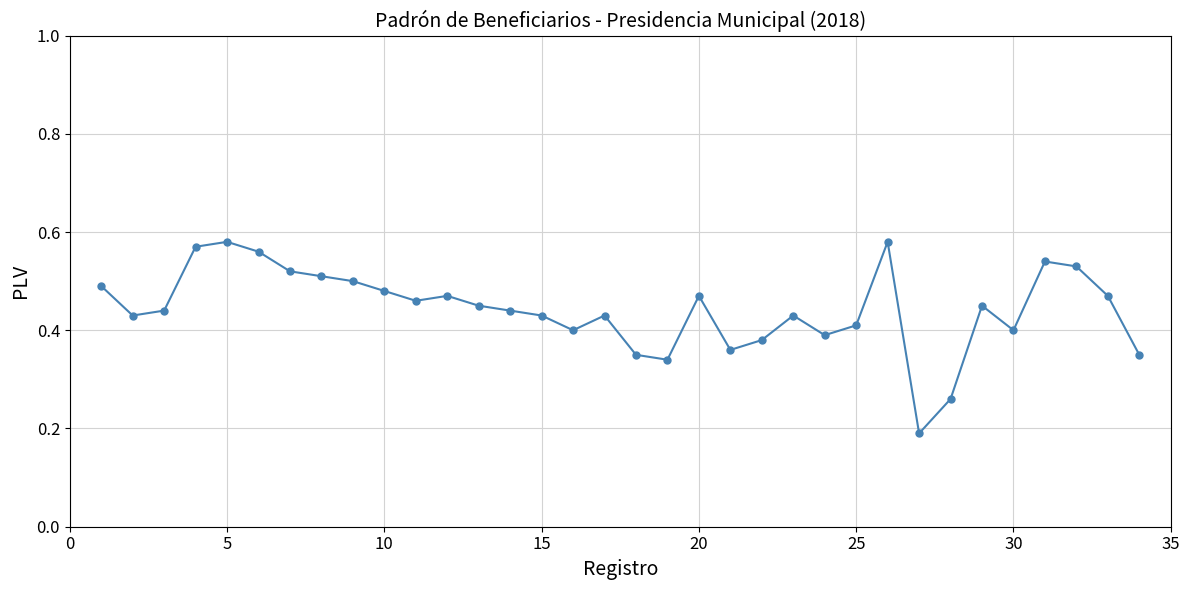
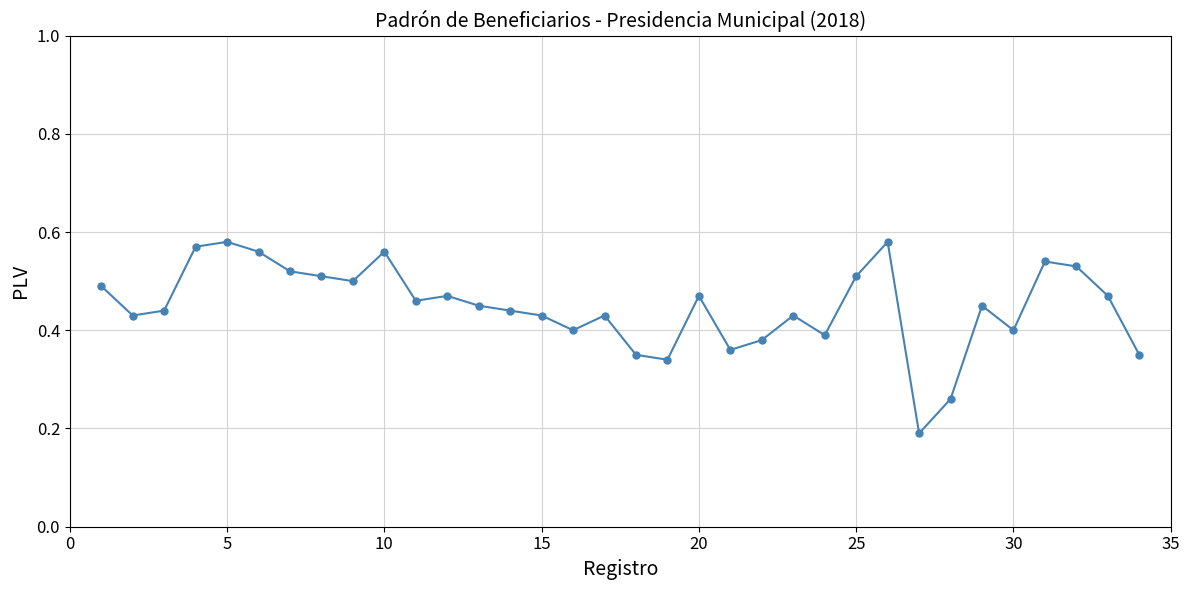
10: 0.48 -> 0.56
25: 0.41 -> 0.51
